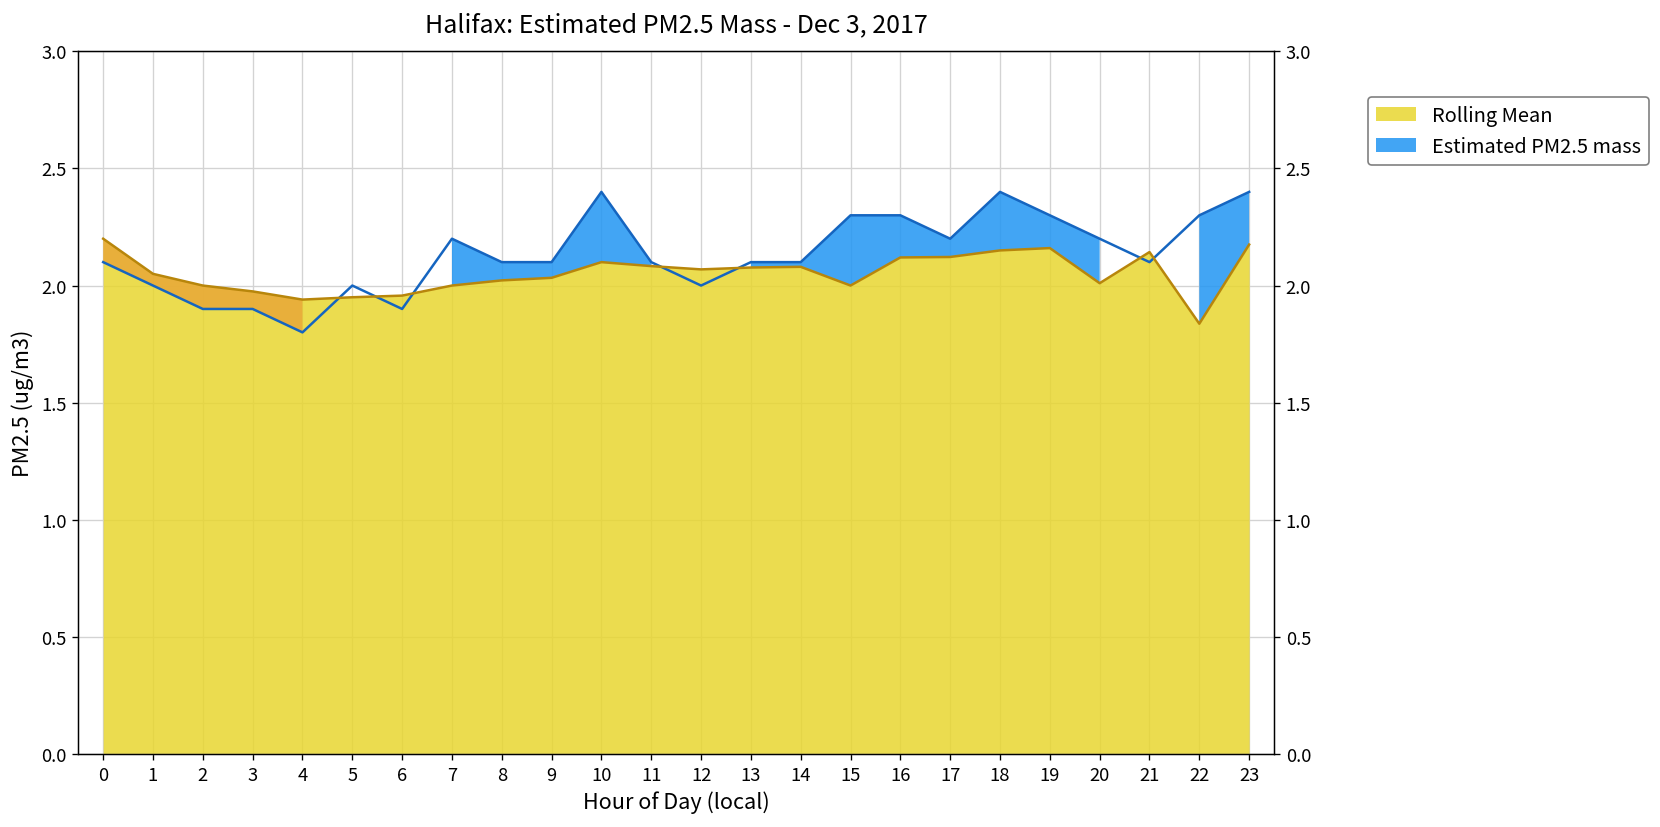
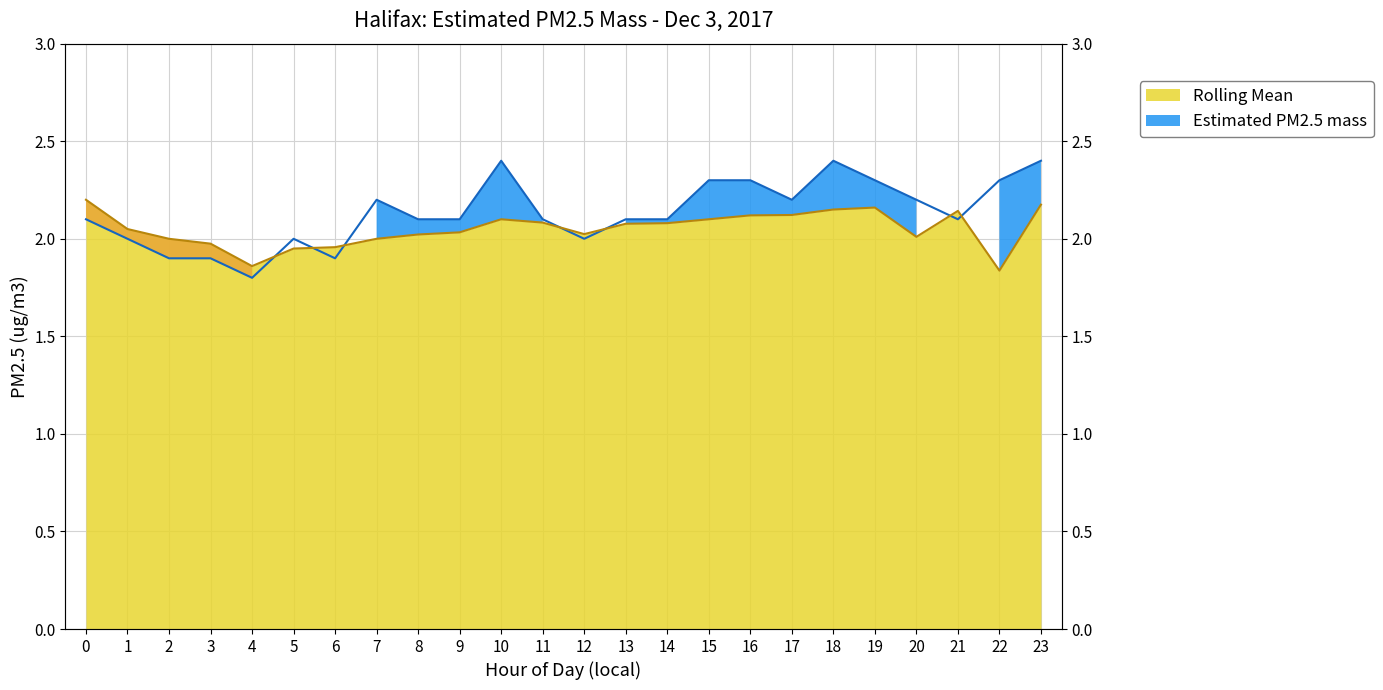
Rolling Mean, 4: 1.94 -> 1.86
Rolling Mean, 12: 2.07 -> 2.02
Rolling Mean, 15: 2.0 -> 2.1
